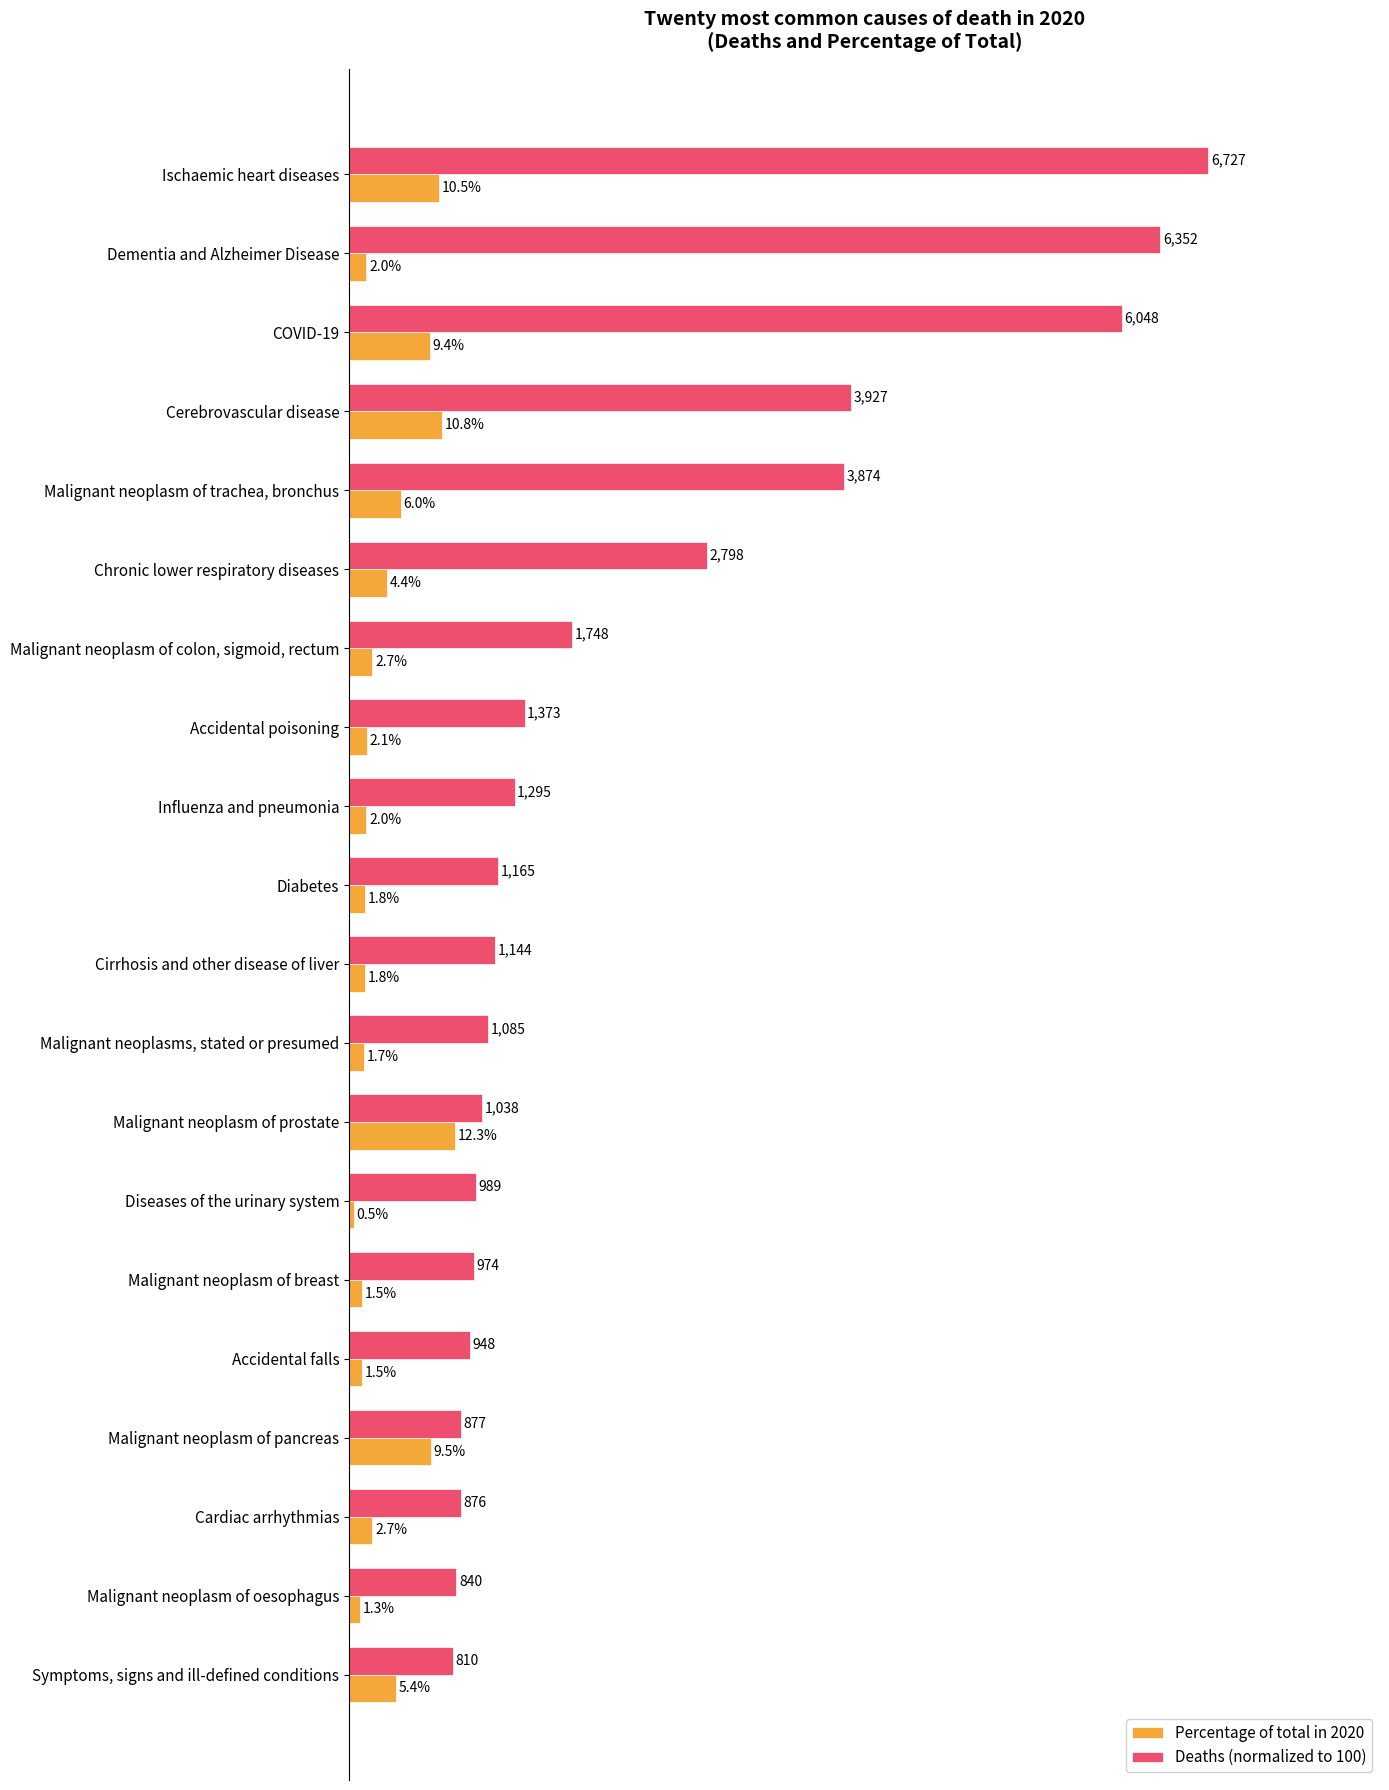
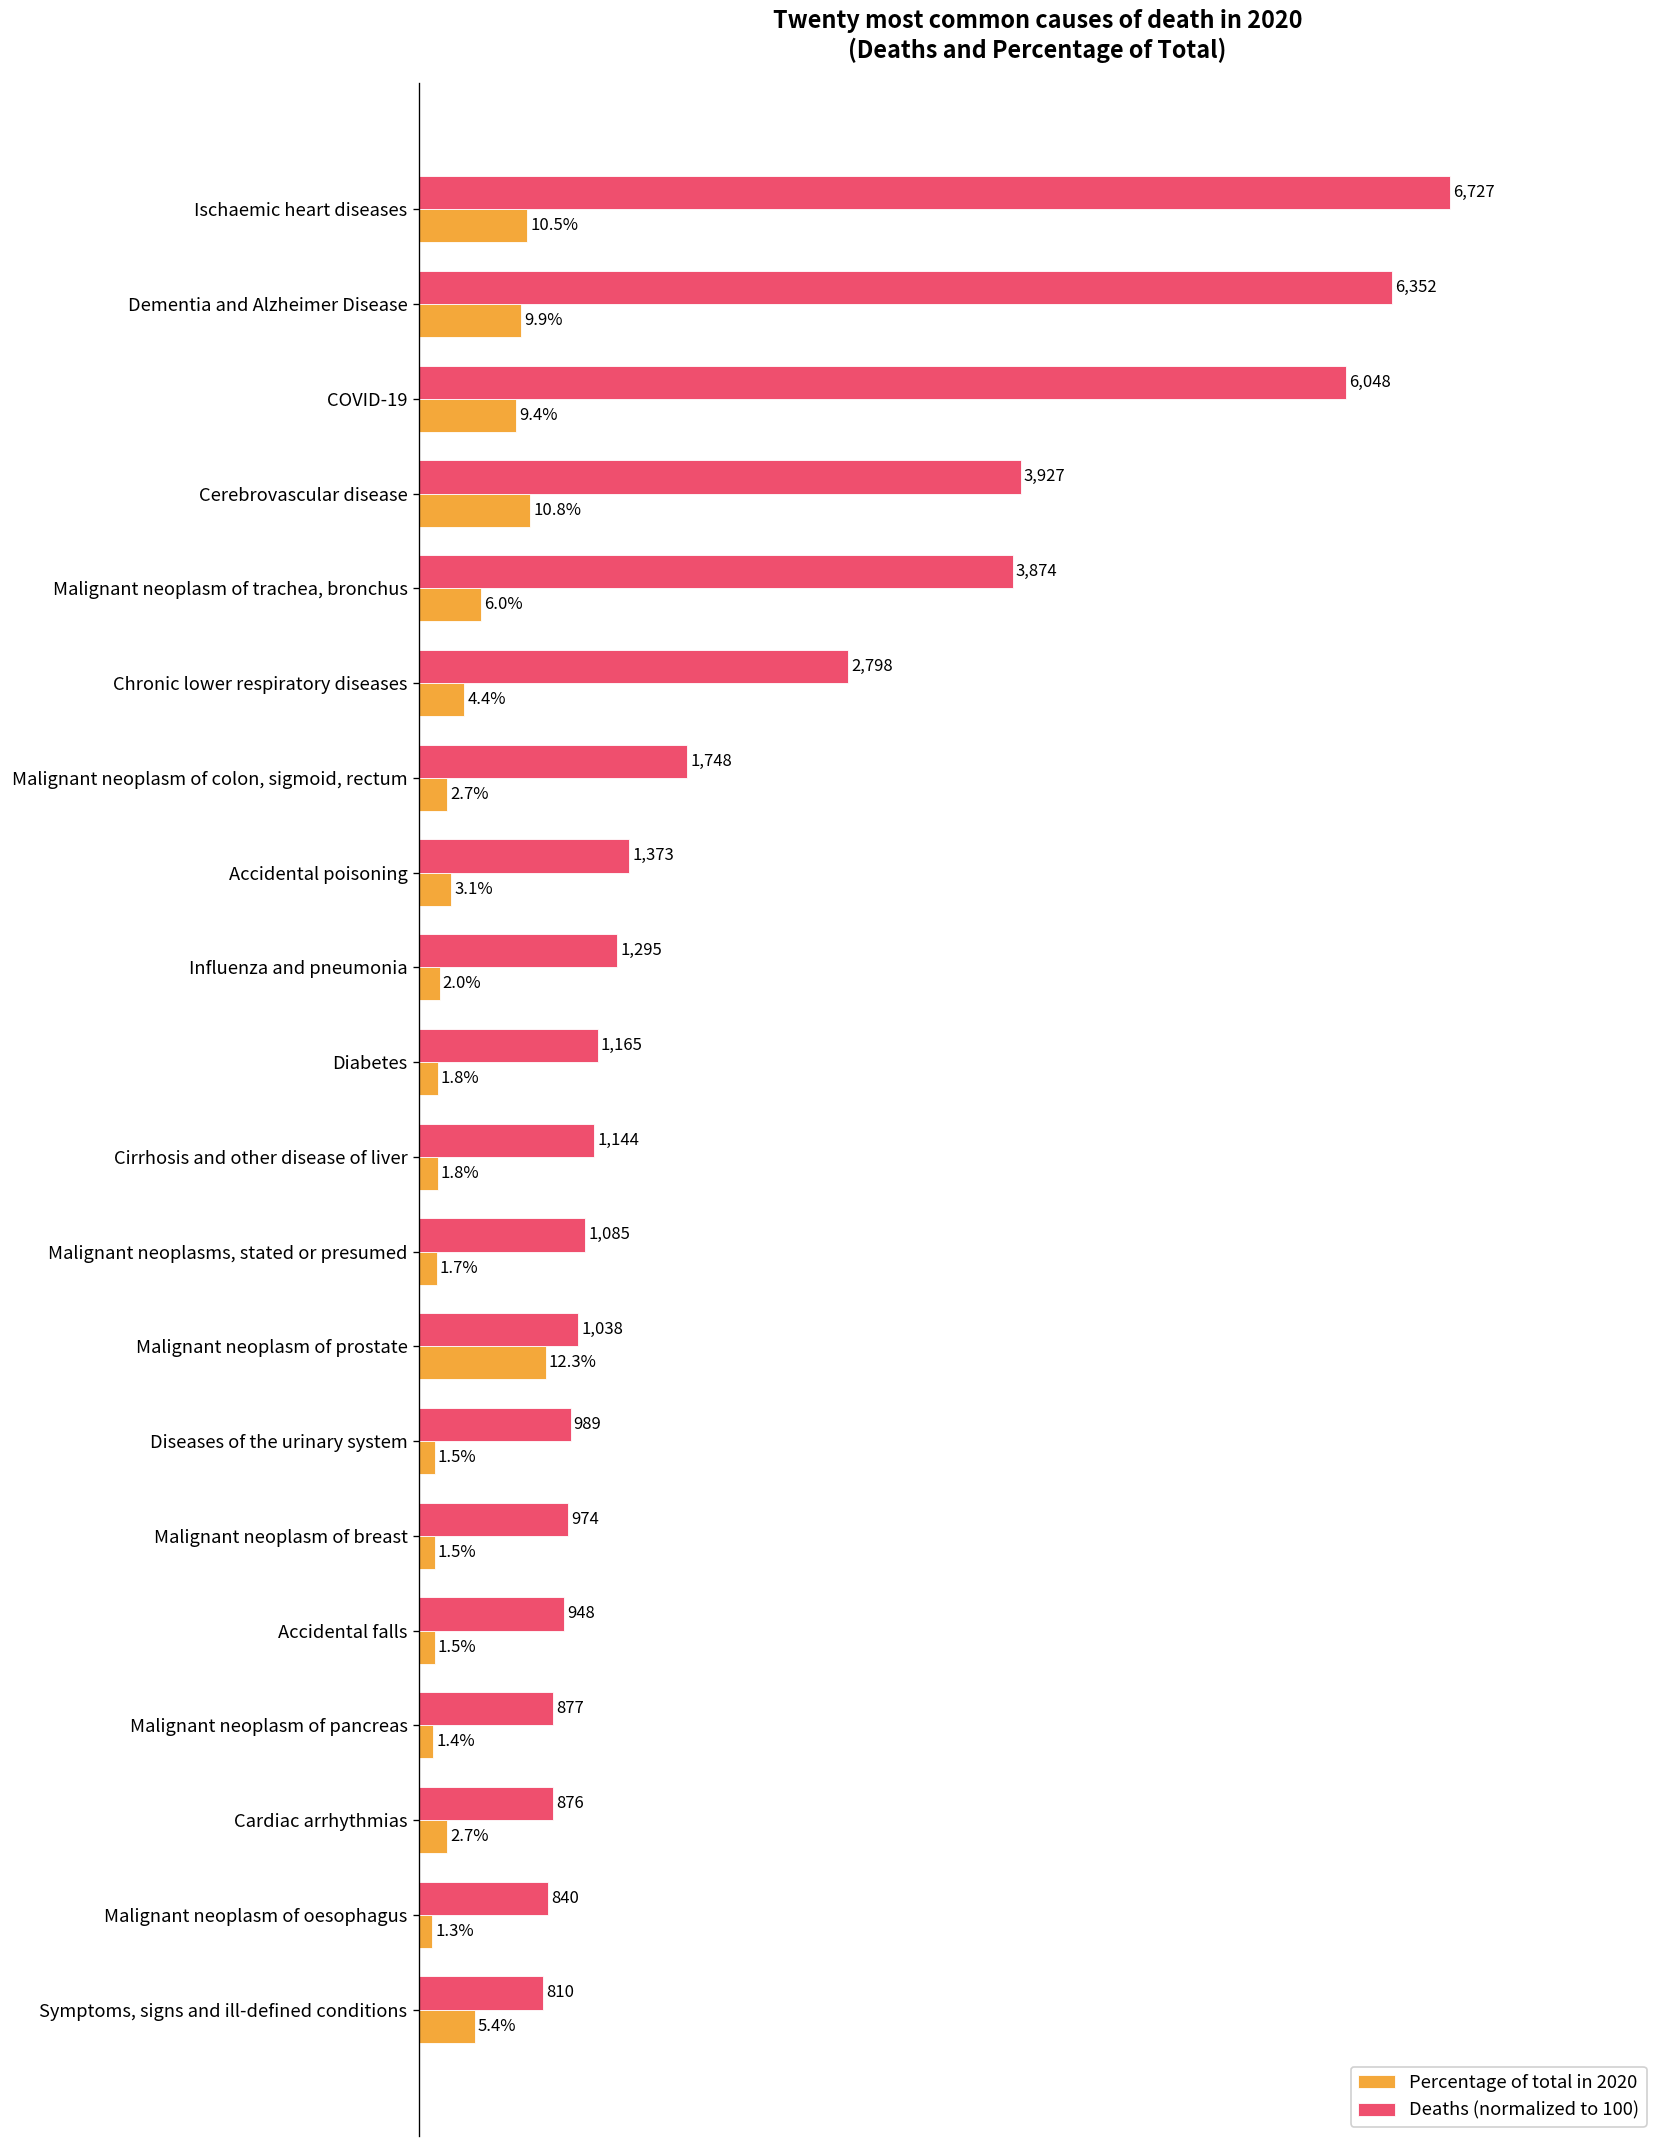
Percentage of total in 2020, Dementia and Alzheimer Disease: 2.0% -> 9.9%
Percentage of total in 2020, Accidental poisoning: 2.1% -> 3.1%
Percentage of total in 2020, Diseases of the urinary system: 0.5% -> 1.5%
Percentage of total in 2020, Malignant neoplasm of pancreas: 9.5% -> 1.4%
